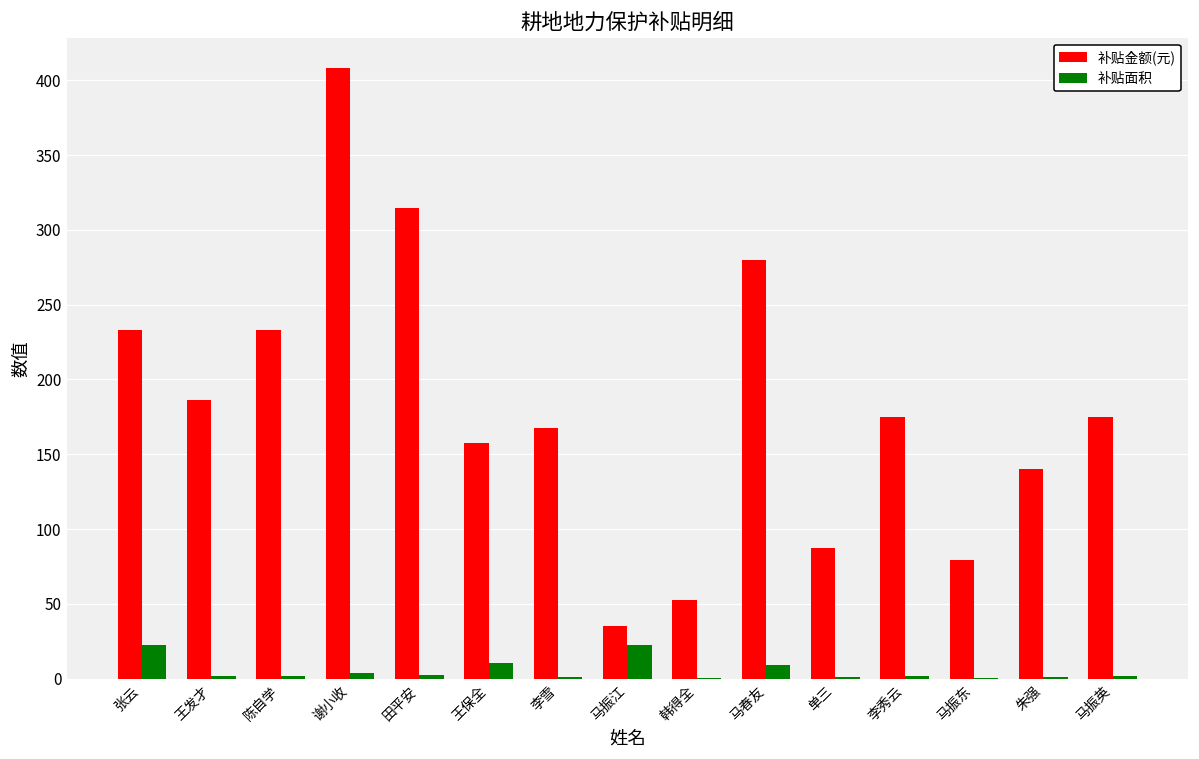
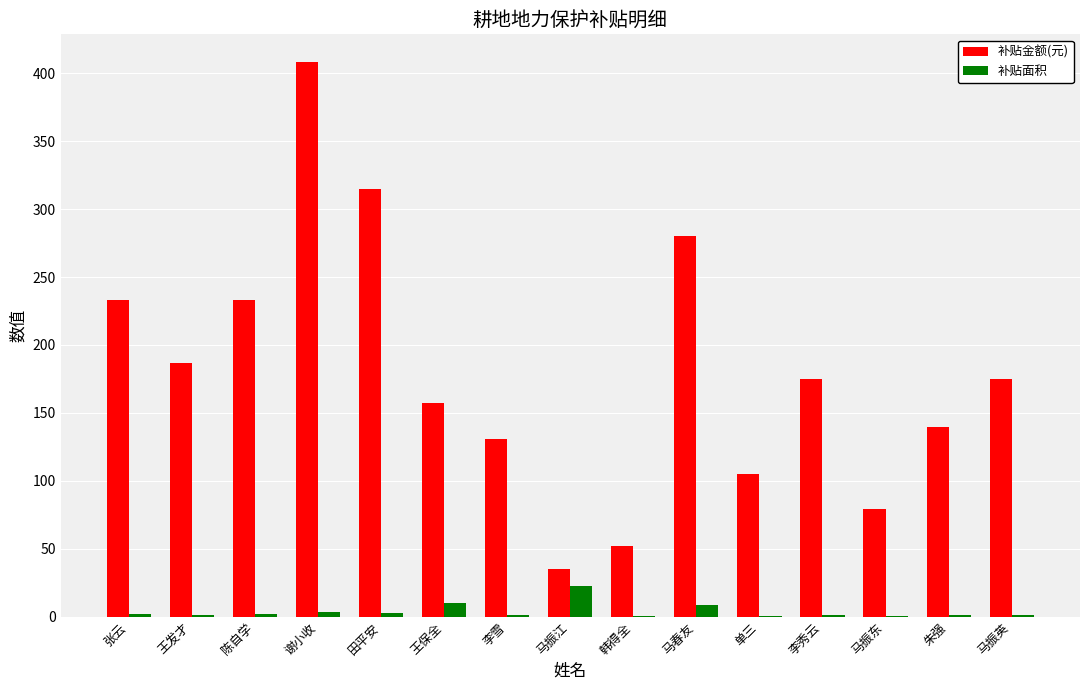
补贴面积, 张云: 22 -> 2
补贴金额(元), 李雪: 167 -> 131
补贴金额(元), 单三: 87 -> 105
